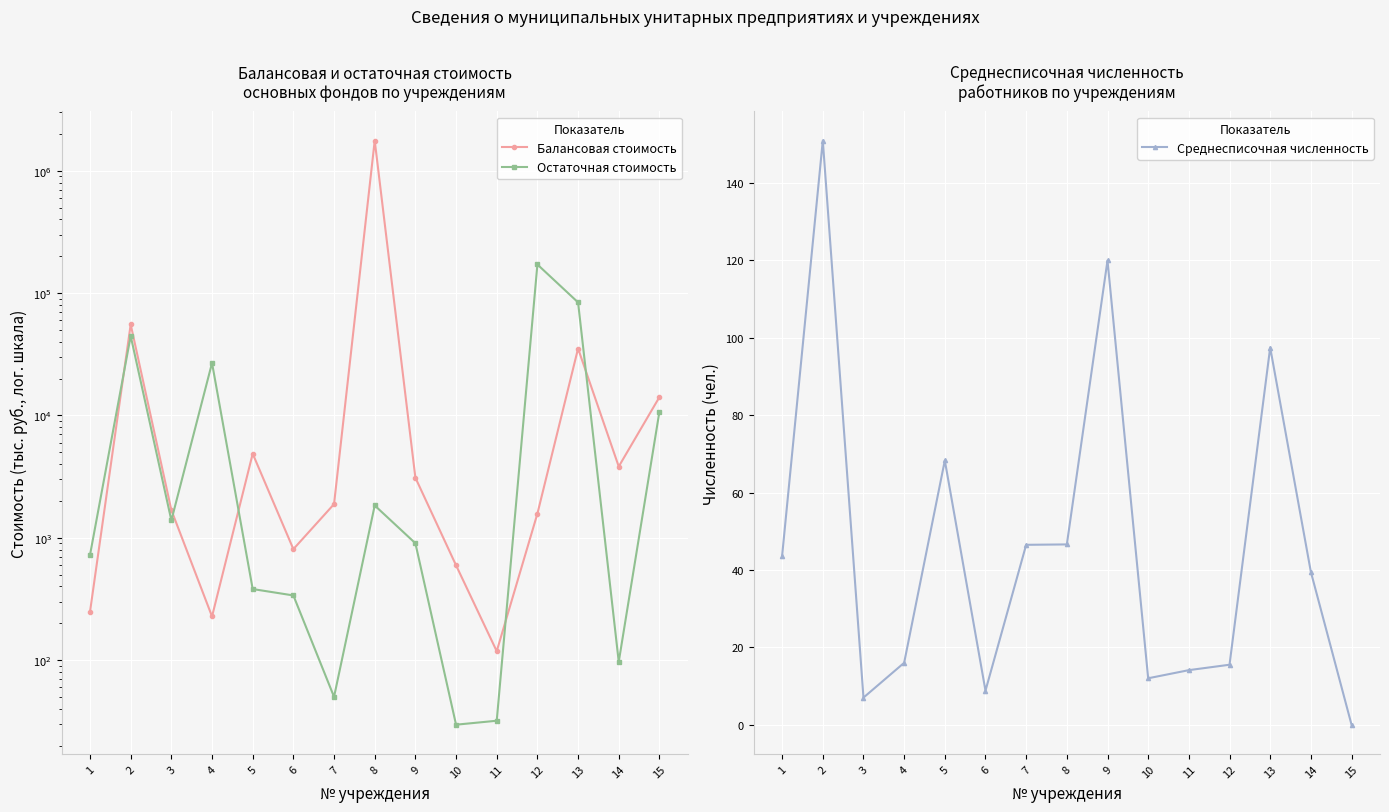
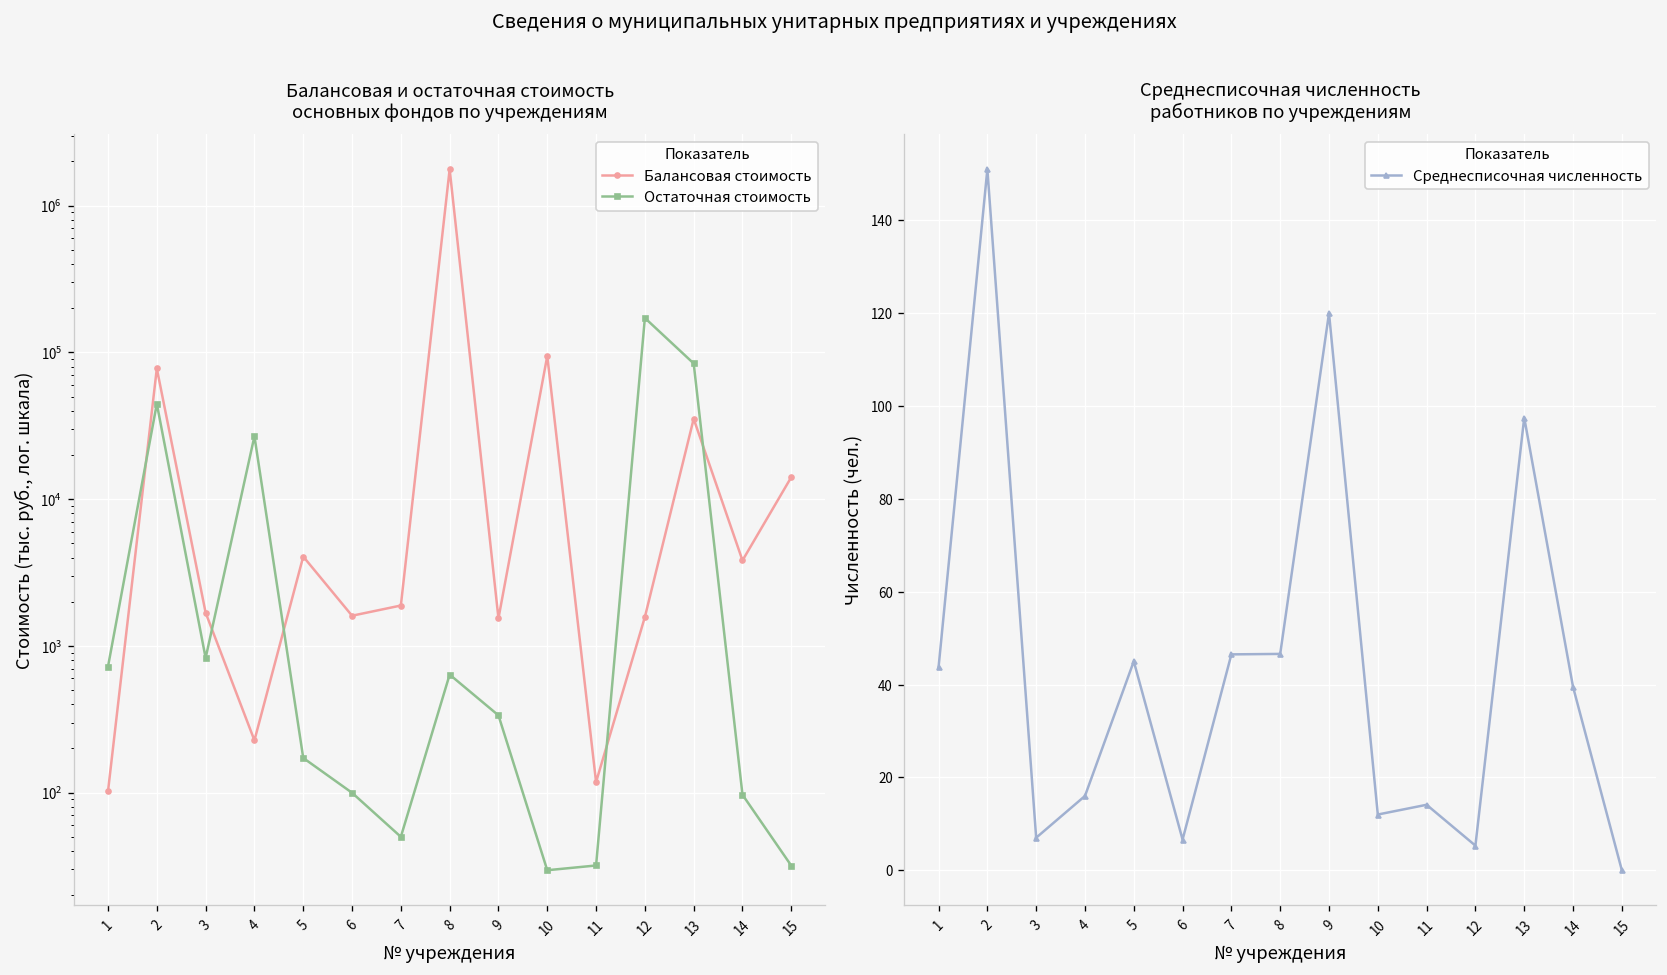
Балансовая и остаточная стоимость основных фондов по учреждениям, Балансовая стоимость, 1: 250 -> 100
Балансовая и остаточная стоимость основных фондов по учреждениям, Балансовая стоимость, 2: 60000 -> 80000
Балансовая и остаточная стоимость основных фондов по учреждениям, Остаточная стоимость, 3: 1400 -> 800
Балансовая и остаточная стоимость основных фондов по учреждениям, Балансовая стоимость, 5: 4900 -> 4100
Балансовая и остаточная стоимость основных фондов по учреждениям, Остаточная стоимость, 5: 380 -> 170
Балансовая и остаточная стоимость основных фондов по учреждениям, Балансовая стоимость, 6: 800 -> 1600
Балансовая и остаточная стоимость основных фондов по учреждениям, Остаточная стоимость, 6: 340 -> 100
Балансовая и остаточная стоимость основных фондов по учреждениям, Остаточная стоимость, 8: 1800 -> 600
Балансовая и остаточная стоимость основных фондов по учреждениям, Балансовая стоимость, 9: 3100 -> 1500
Балансовая и остаточная стоимость основных фондов по учреждениям, Остаточная стоимость, 9: 900 -> 340
Балансовая и остаточная стоимость основных фондов по учреждениям, Балансовая стоимость, 10: 600 -> 90000
Балансовая и остаточная стоимость основных фондов по учреждениям, Остаточная стоимость, 15: 11000 -> 32
Среднесписочная численность работников по учреждениям, 5: 68 -> 45
Среднесписочная численность работников по учреждениям, 6: 9 -> 7
Среднесписочная численность работников по учреждениям, 12: 16 -> 5
